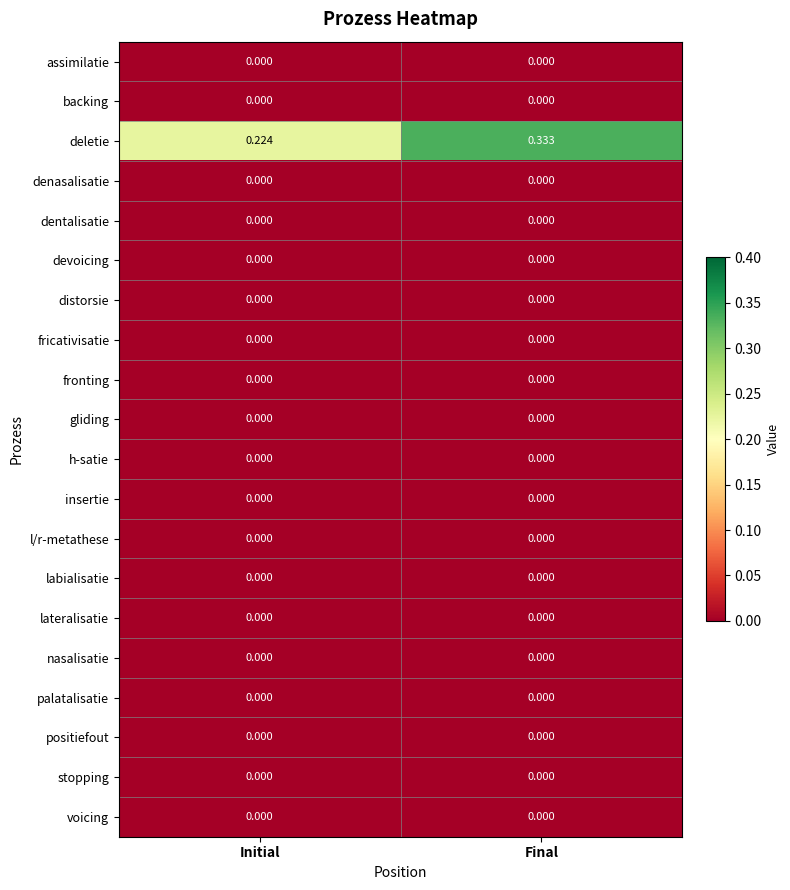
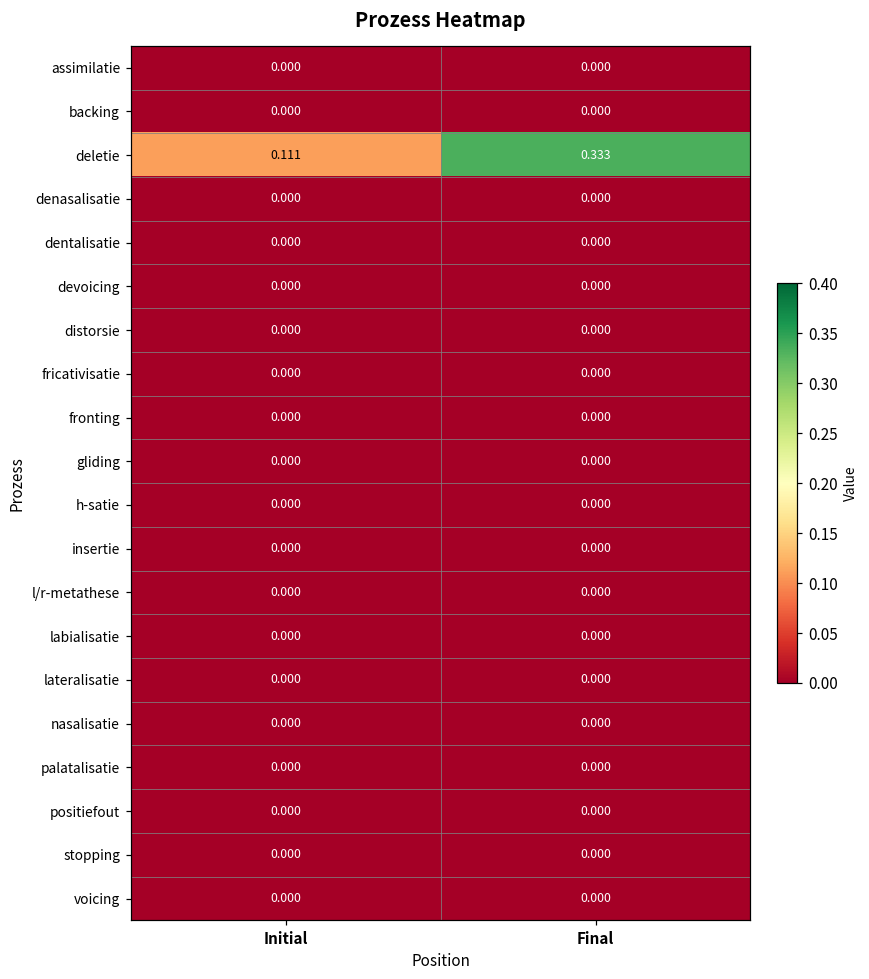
deletie, Initial: 0.224 -> 0.111
